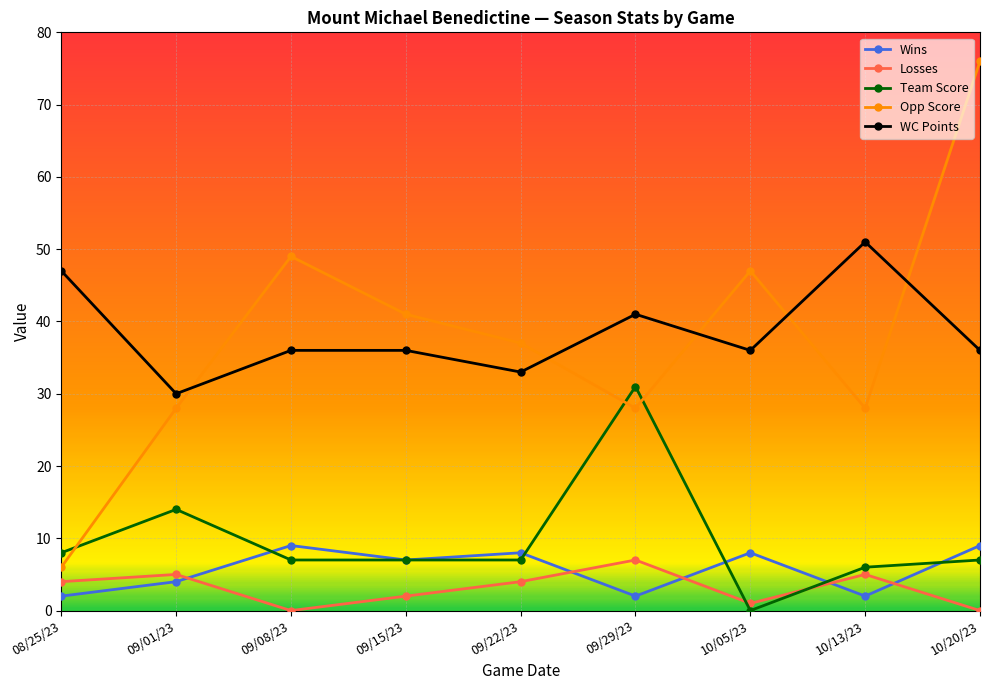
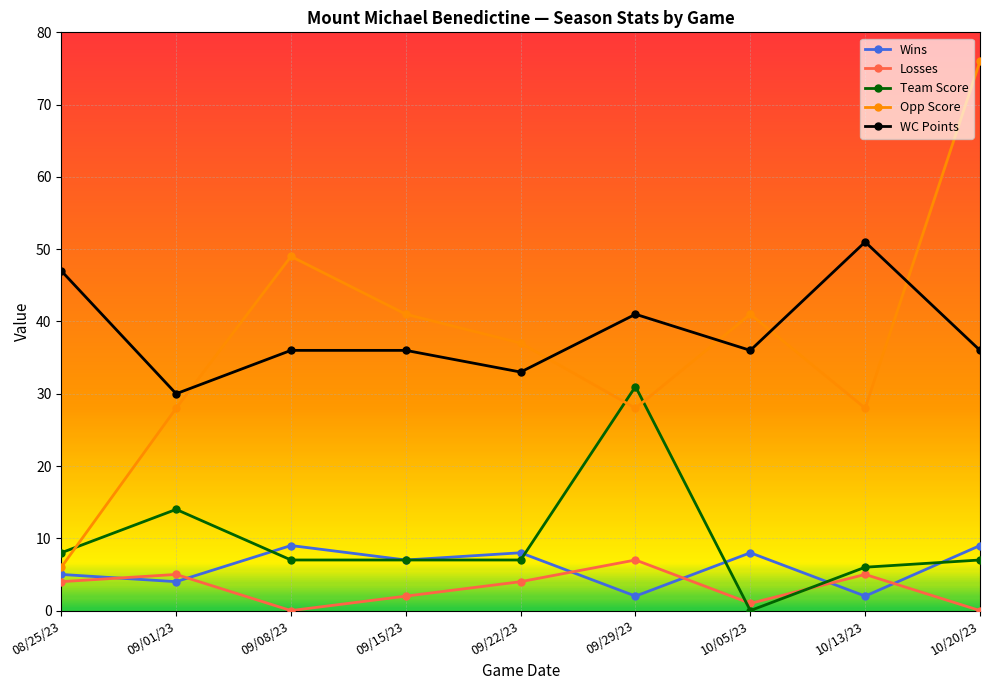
Wins, 08/25/23: 2 -> 5
Opp Score, 10/05/23: 47 -> 41
